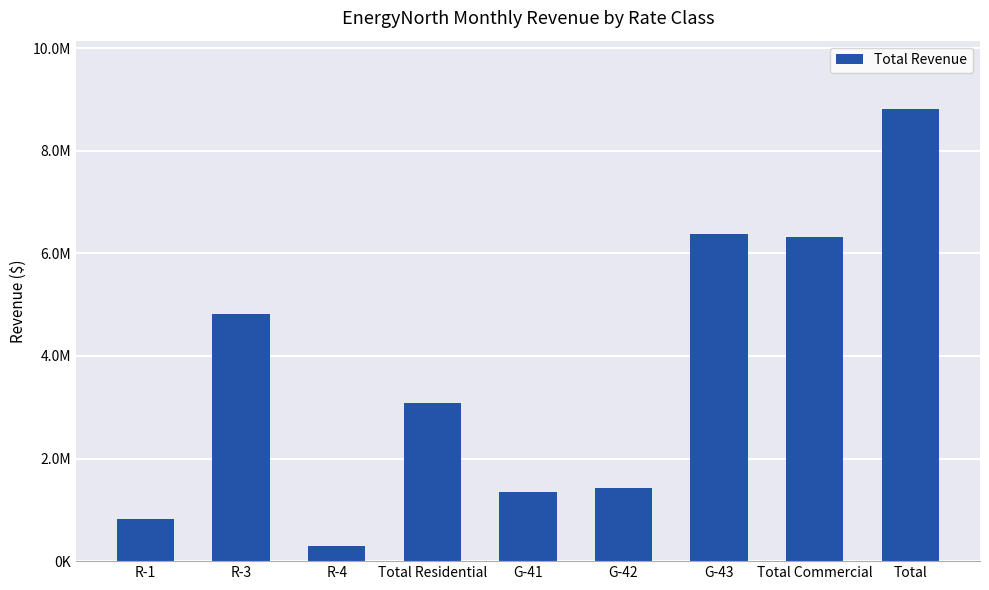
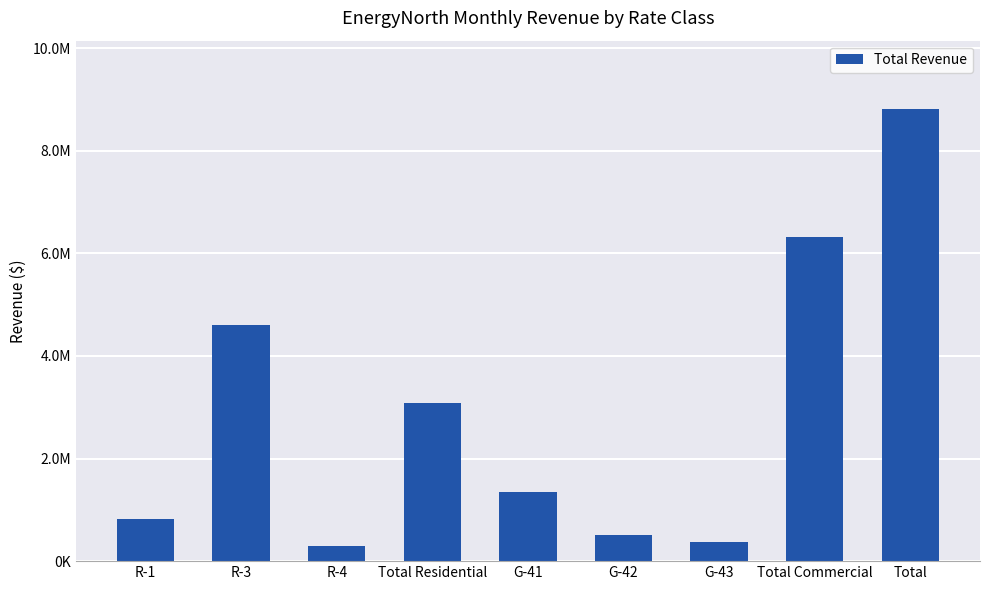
R-3: 4800000 -> 4600000
G-42: 1400000 -> 500000
G-43: 6400000 -> 400000
